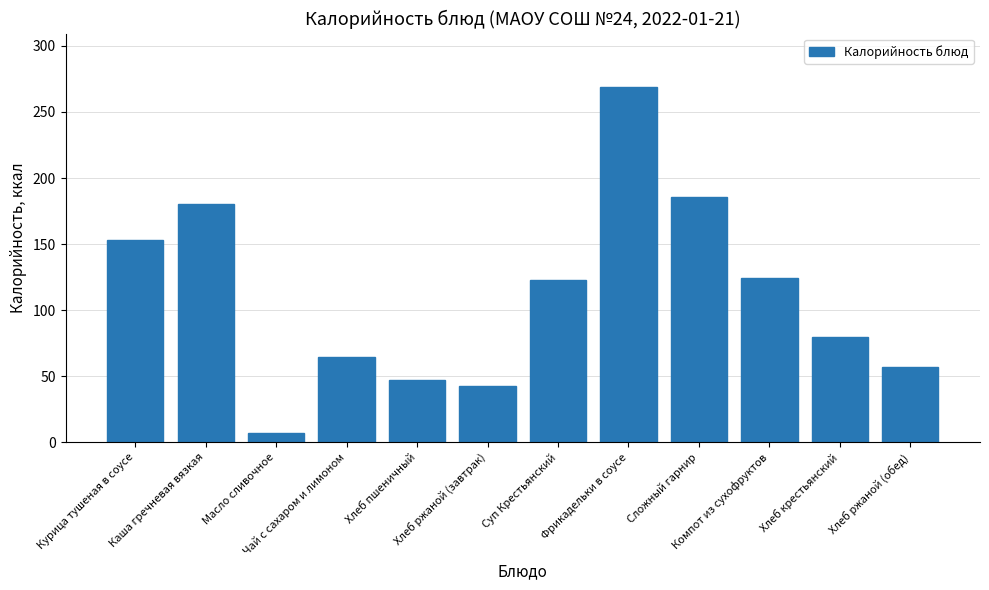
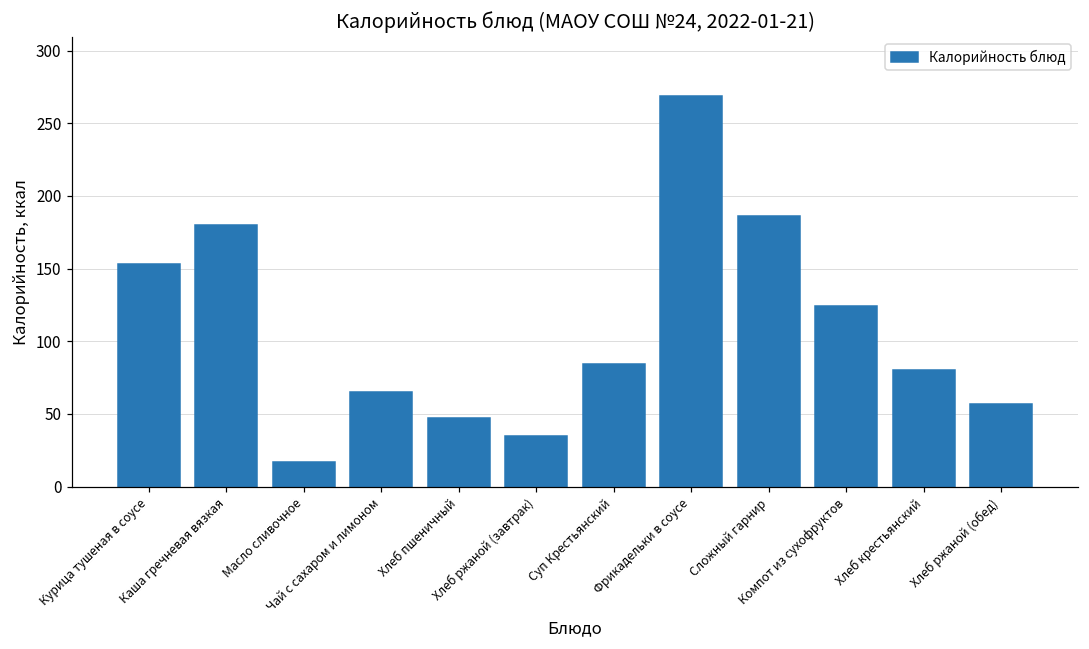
Масло сливочное: 7 -> 17
Хлеб ржаной (завтрак): 42 -> 35
Суп Крестьянский: 123 -> 84
